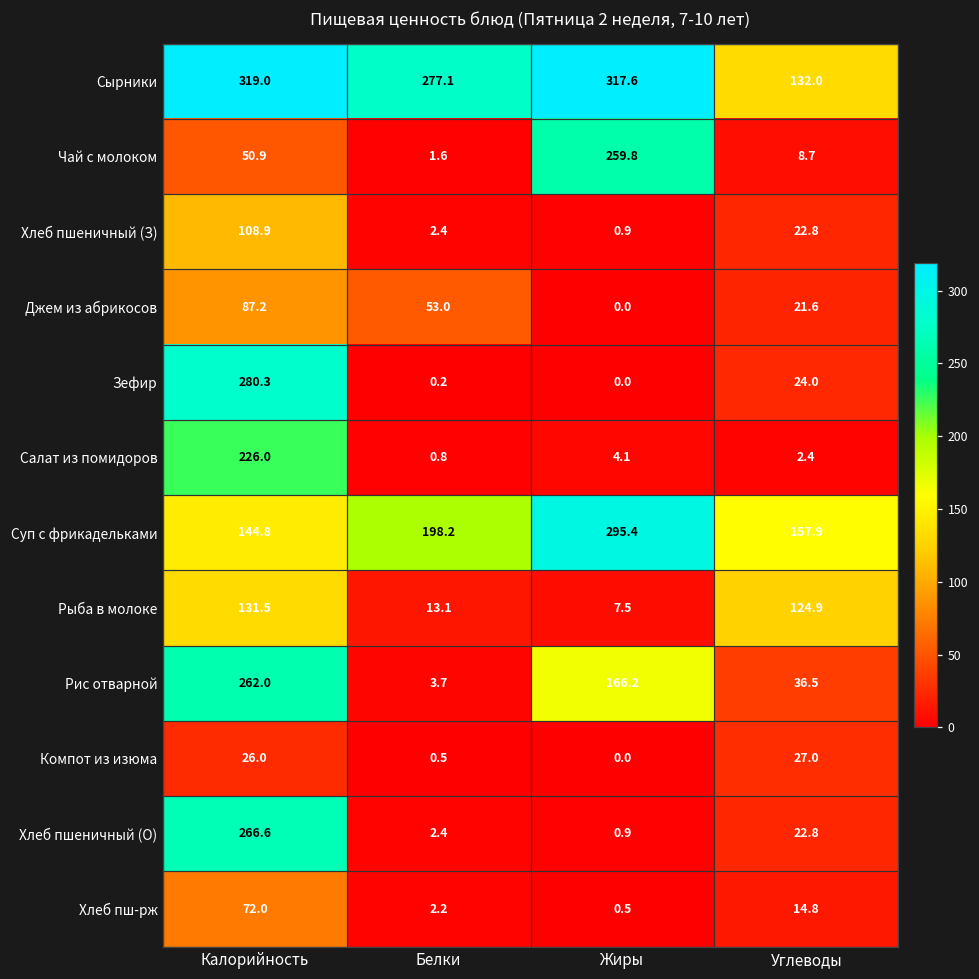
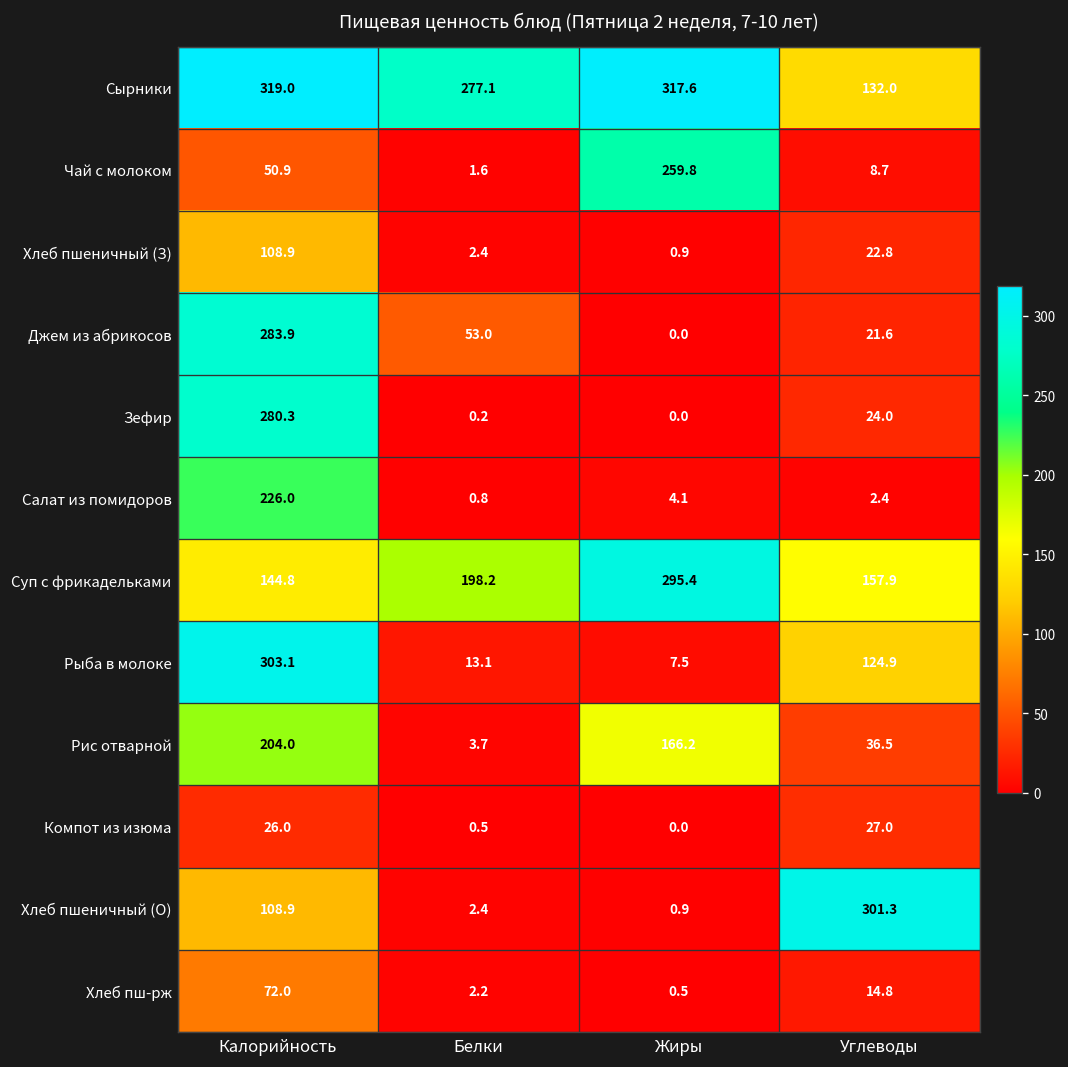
Джем из абрикосов, Калорийность: 87.2 -> 283.9
Рыба в молоке, Калорийность: 131.5 -> 303.1
Рис отварной, Калорийность: 262.0 -> 204.0
Хлеб пшеничный (О), Калорийность: 266.6 -> 108.9
Хлеб пшеничный (О), Углеводы: 22.8 -> 301.3
